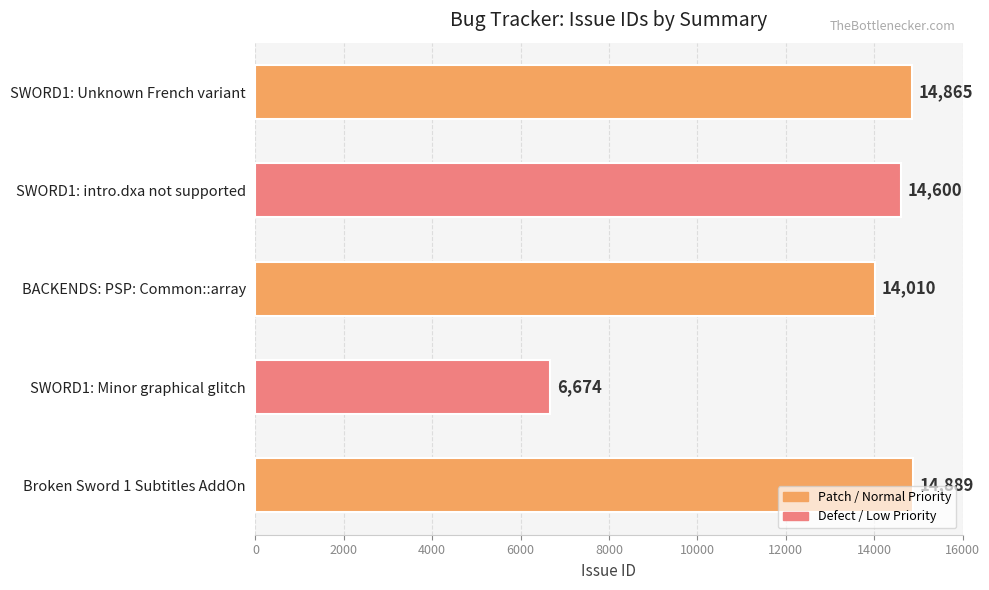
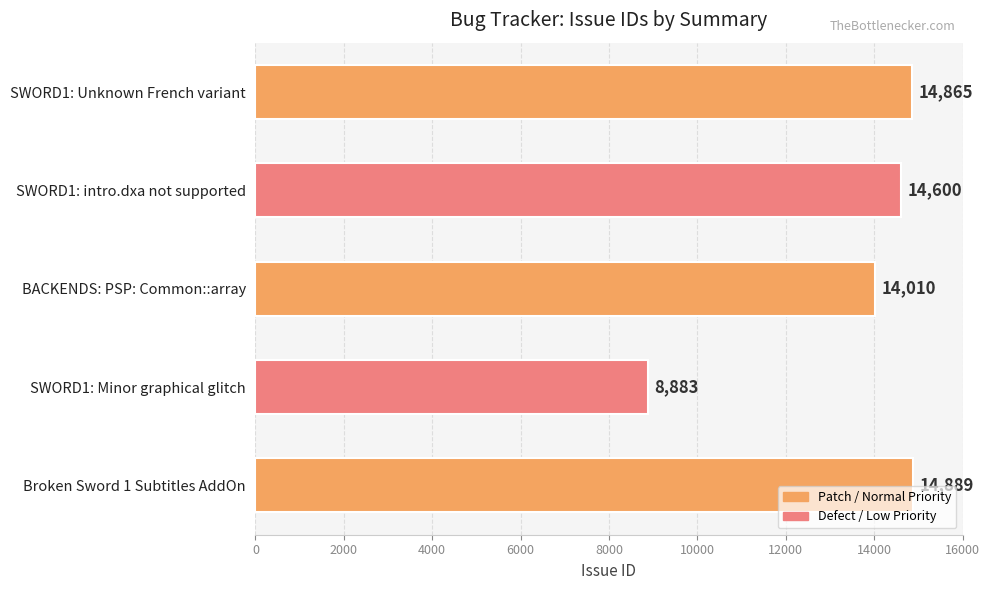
SWORD1: Minor graphical glitch: 6,674 -> 8,883
